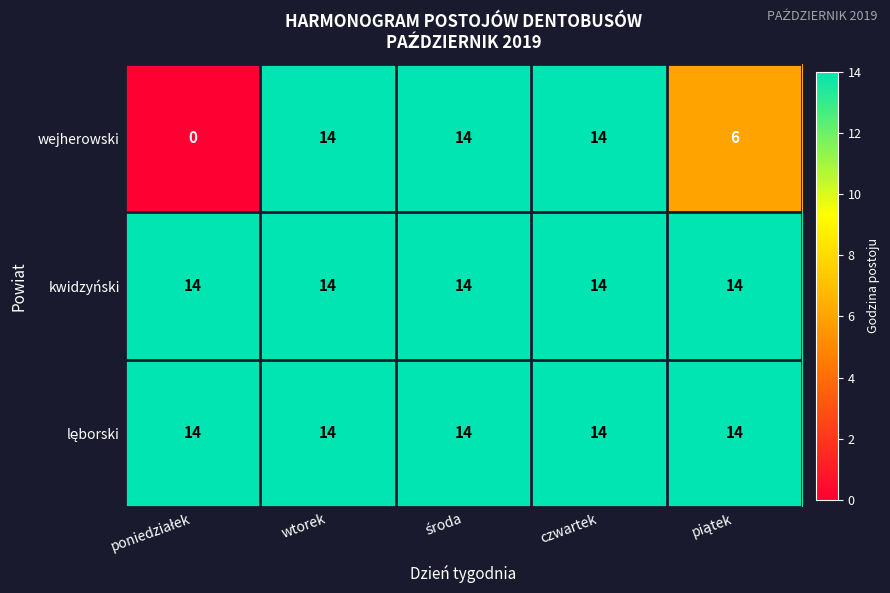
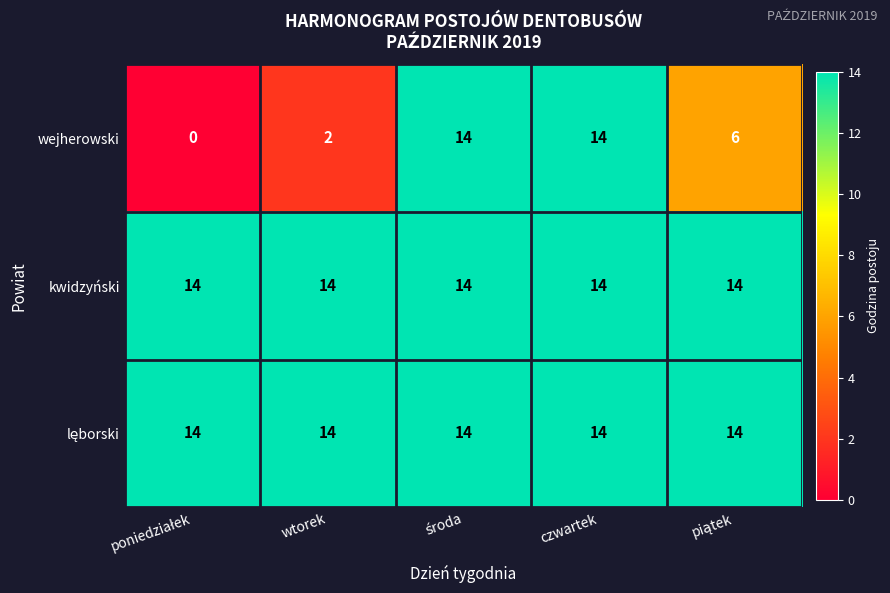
wejherowski, wtorek: 14 -> 2
